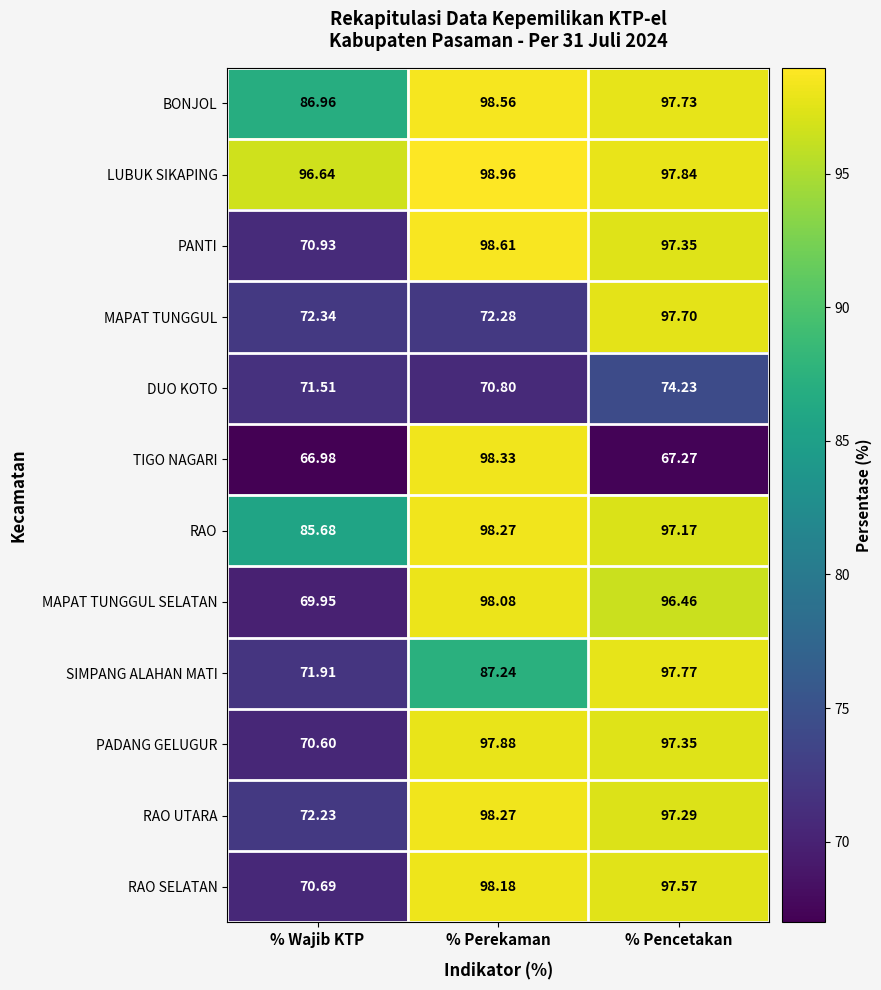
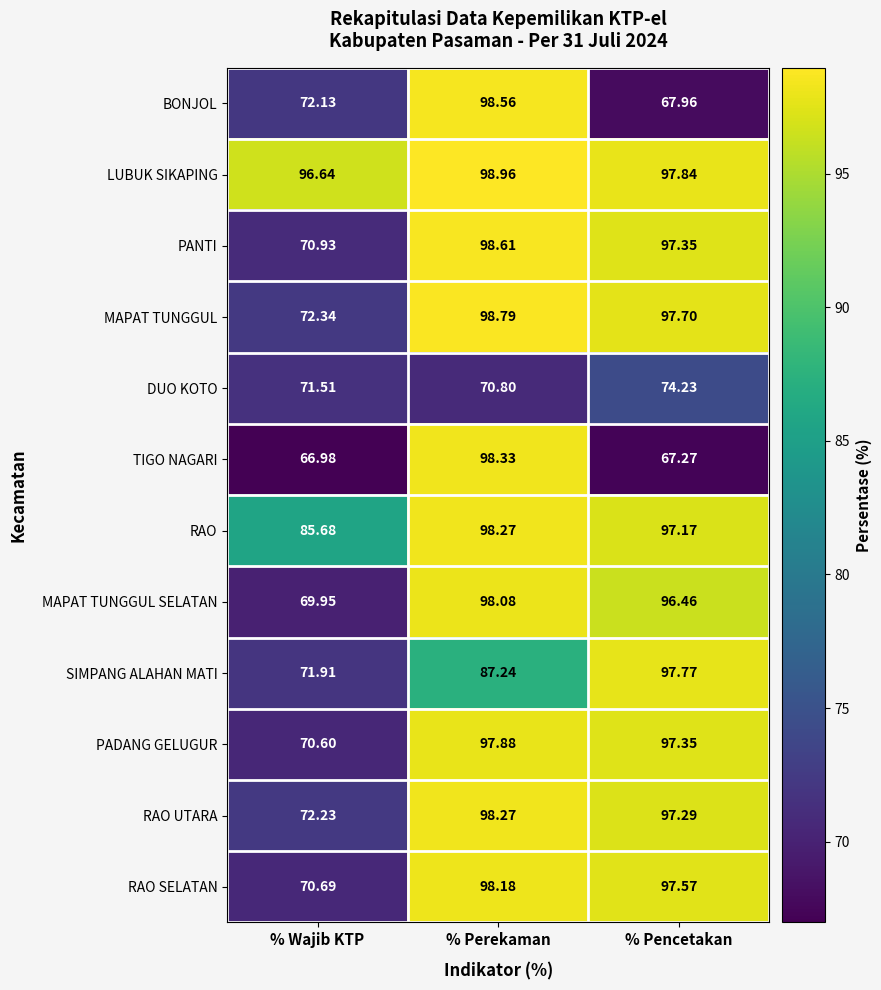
BONJOL, % Wajib KTP: 86.96 -> 72.13
BONJOL, % Pencetakan: 97.73 -> 67.96
MAPAT TUNGGUL, % Perekaman: 72.28 -> 98.79
